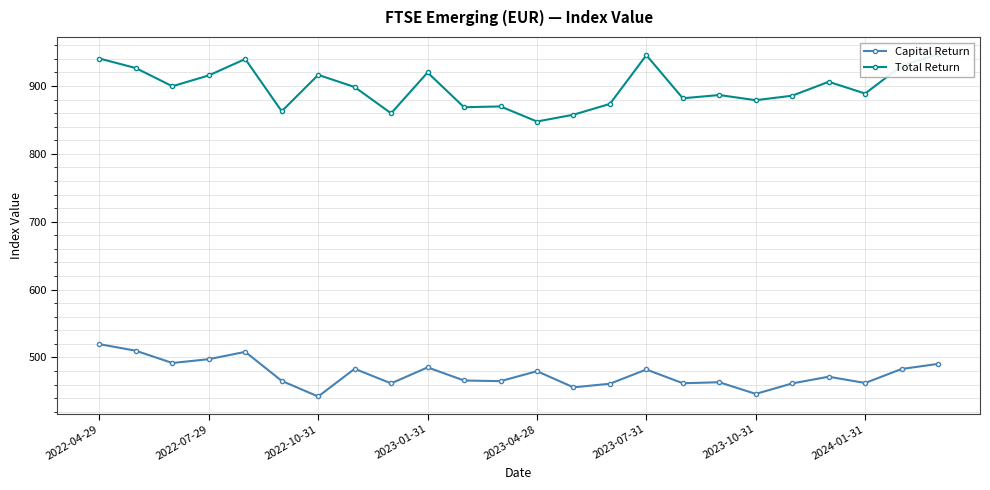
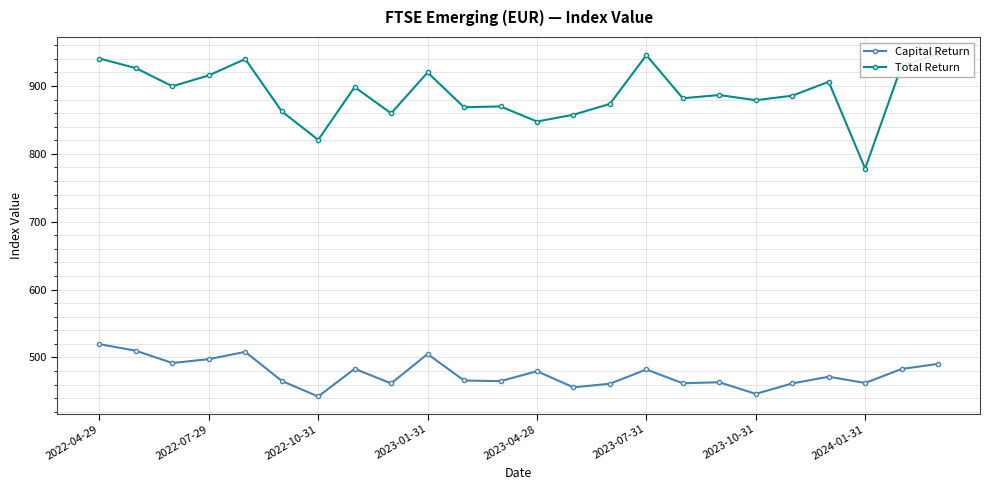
Total Return, 2022-10-31: 920 -> 820
Capital Return, 2023-01-31: 490 -> 510
Total Return, 2024-01-31: 890 -> 780
